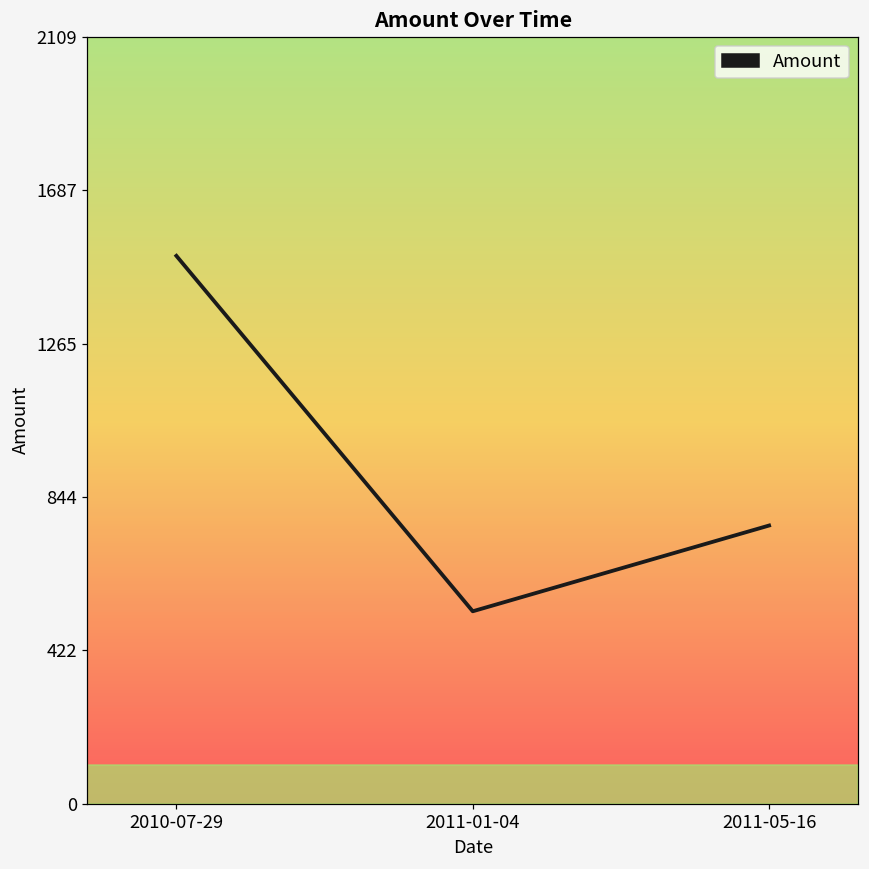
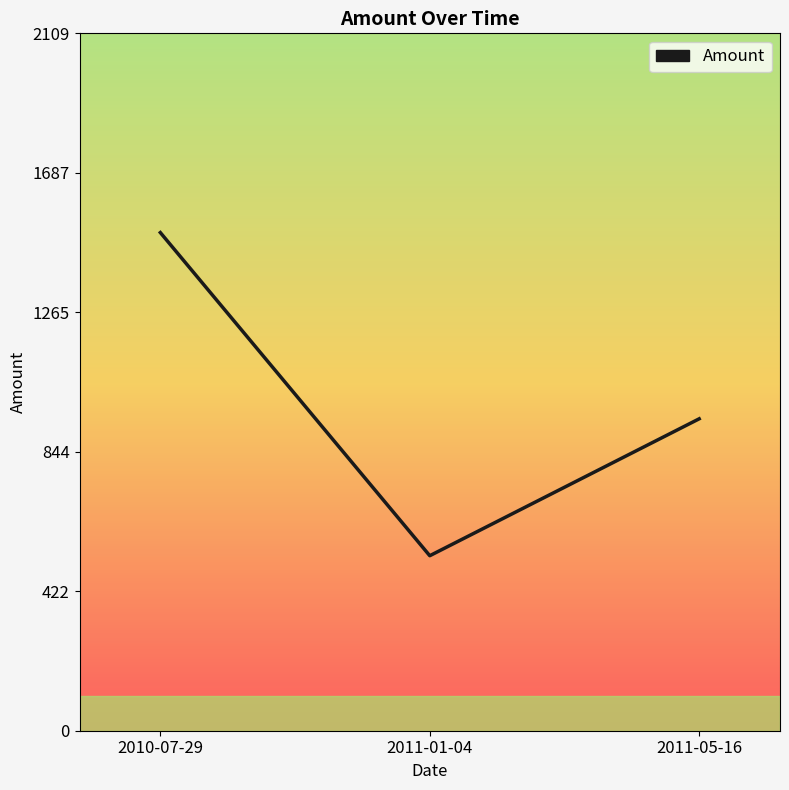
2011-05-16: 770 -> 940
